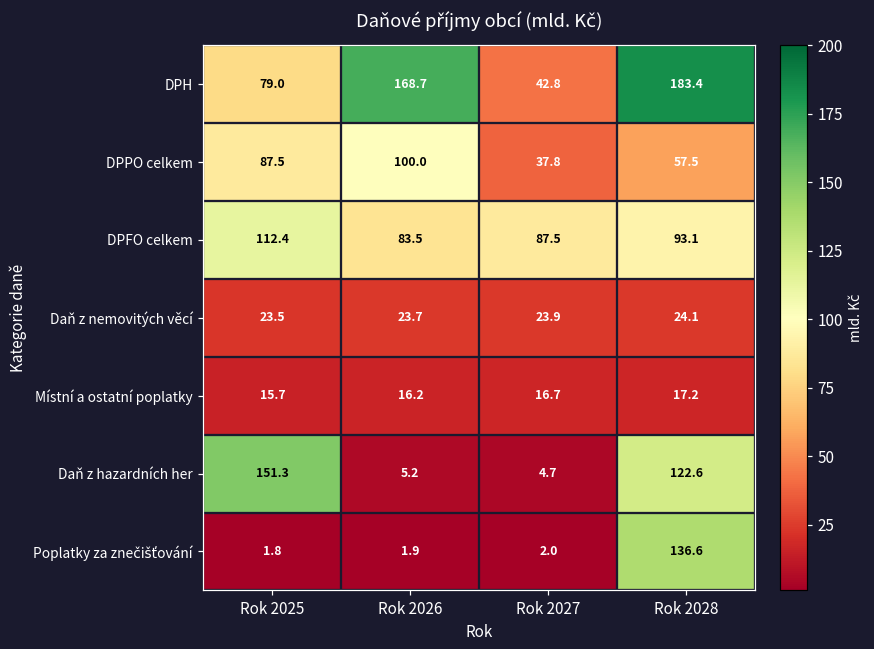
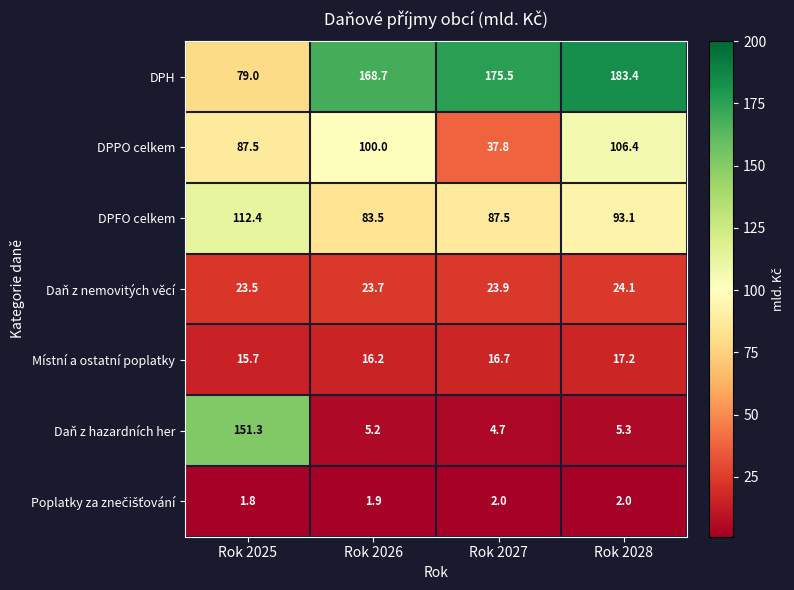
DPH, Rok 2027: 42.8 -> 175.5
DPPO celkem, Rok 2028: 57.5 -> 106.4
Daň z hazardních her, Rok 2028: 122.6 -> 5.3
Poplatky za znečišťování, Rok 2028: 136.6 -> 2.0
